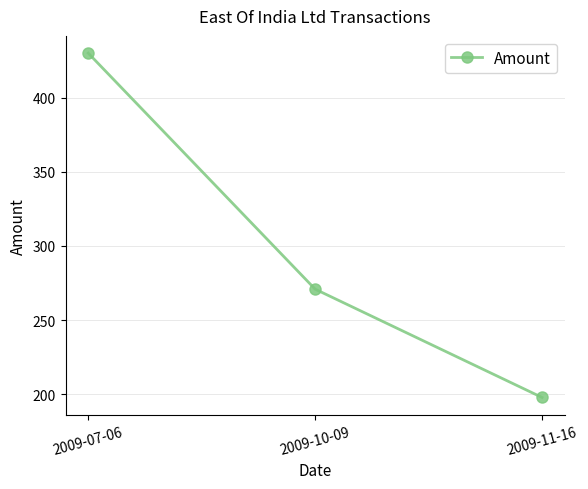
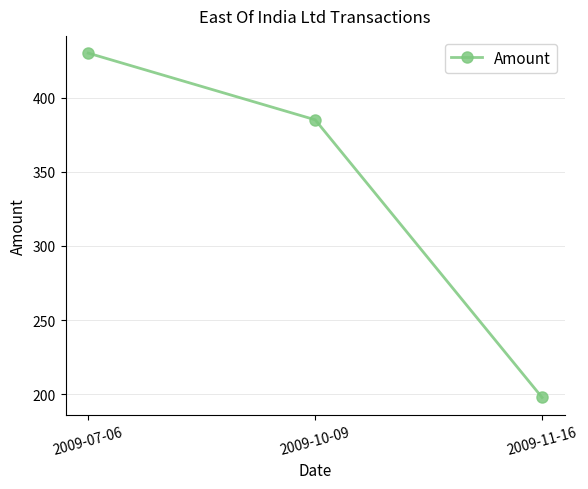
2009-10-09: 271 -> 385
